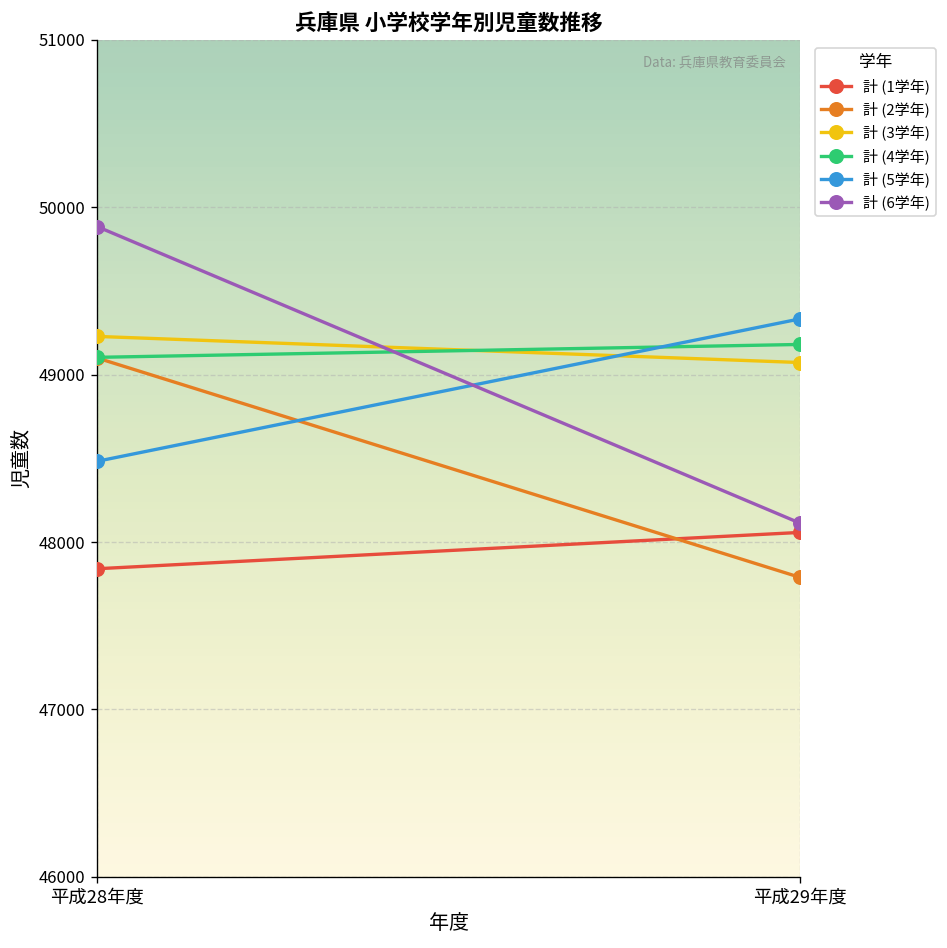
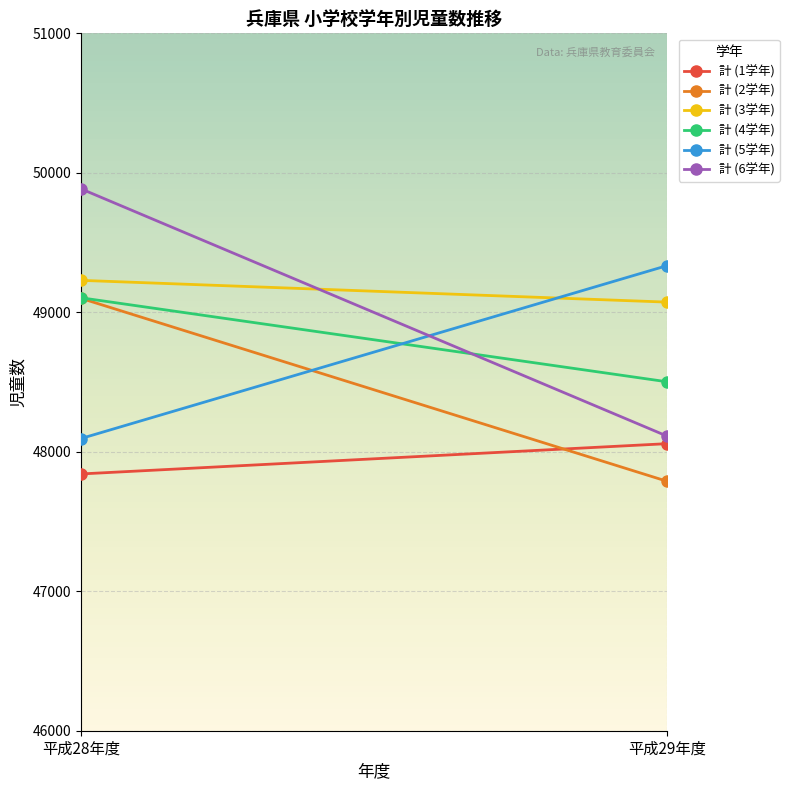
計 (5学年), 平成28年度: 48480 -> 48100
計 (4学年), 平成29年度: 49180 -> 48500
